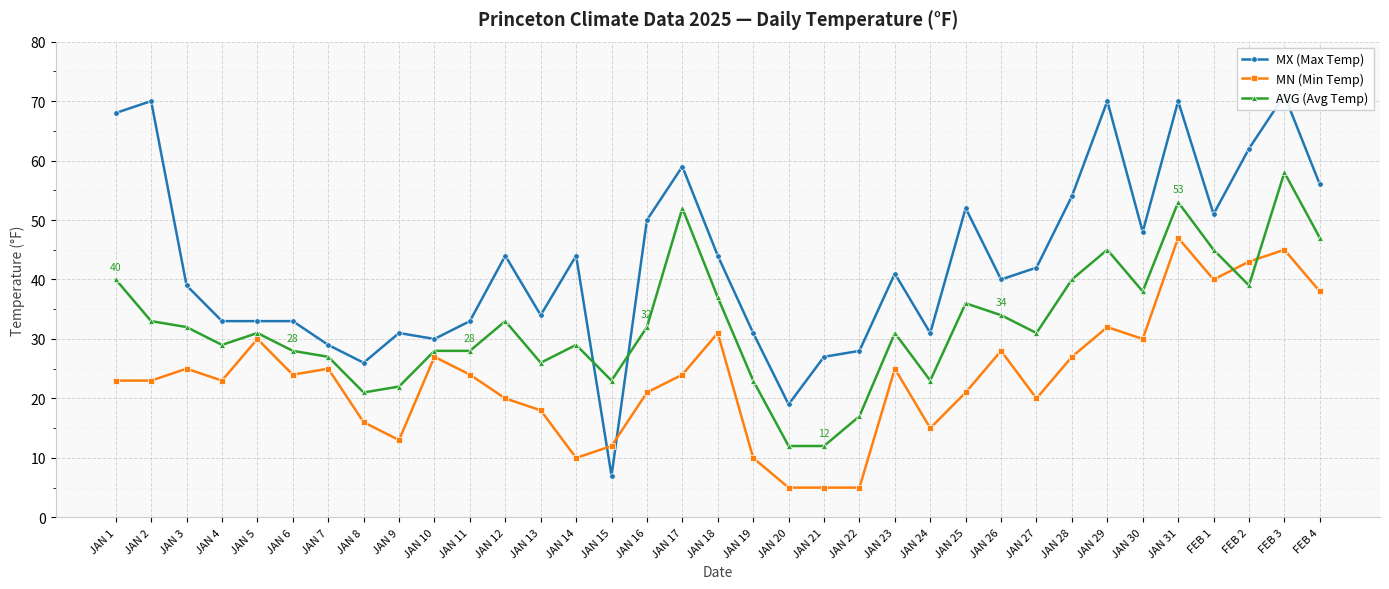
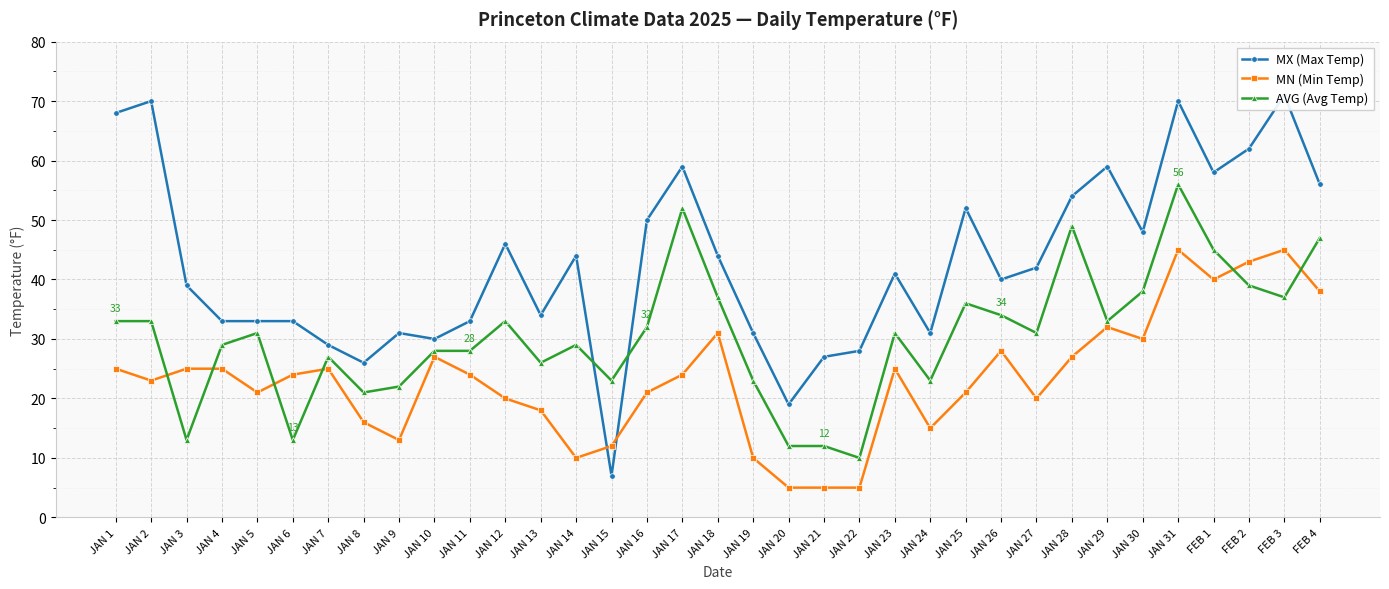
MN (Min Temp), JAN 1: 23 -> 25
AVG (Avg Temp), JAN 1: 40 -> 33
AVG (Avg Temp), JAN 3: 32 -> 13
MN (Min Temp), JAN 4: 23 -> 25
MN (Min Temp), JAN 5: 30 -> 21
AVG (Avg Temp), JAN 6: 28 -> 13
MX (Max Temp), JAN 12: 44 -> 46
AVG (Avg Temp), JAN 22: 17 -> 10
AVG (Avg Temp), JAN 28: 40 -> 49
MX (Max Temp), JAN 29: 70 -> 59
AVG (Avg Temp), JAN 29: 45 -> 33
MN (Min Temp), JAN 31: 47 -> 45
AVG (Avg Temp), JAN 31: 53 -> 56
MX (Max Temp), FEB 1: 51 -> 58
AVG (Avg Temp), FEB 3: 58 -> 37
